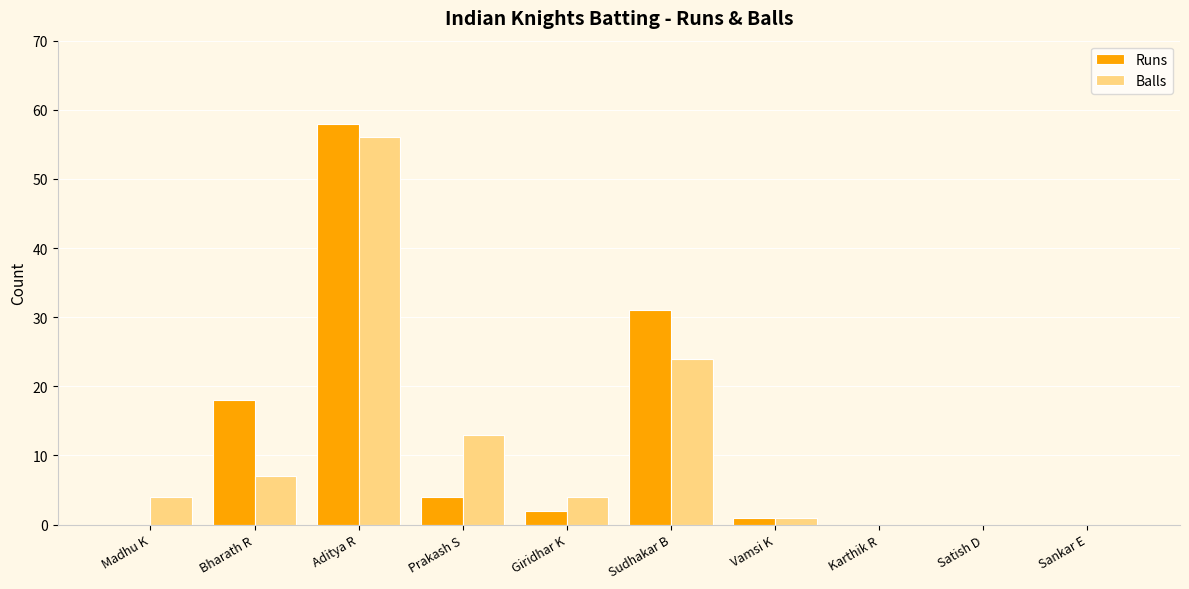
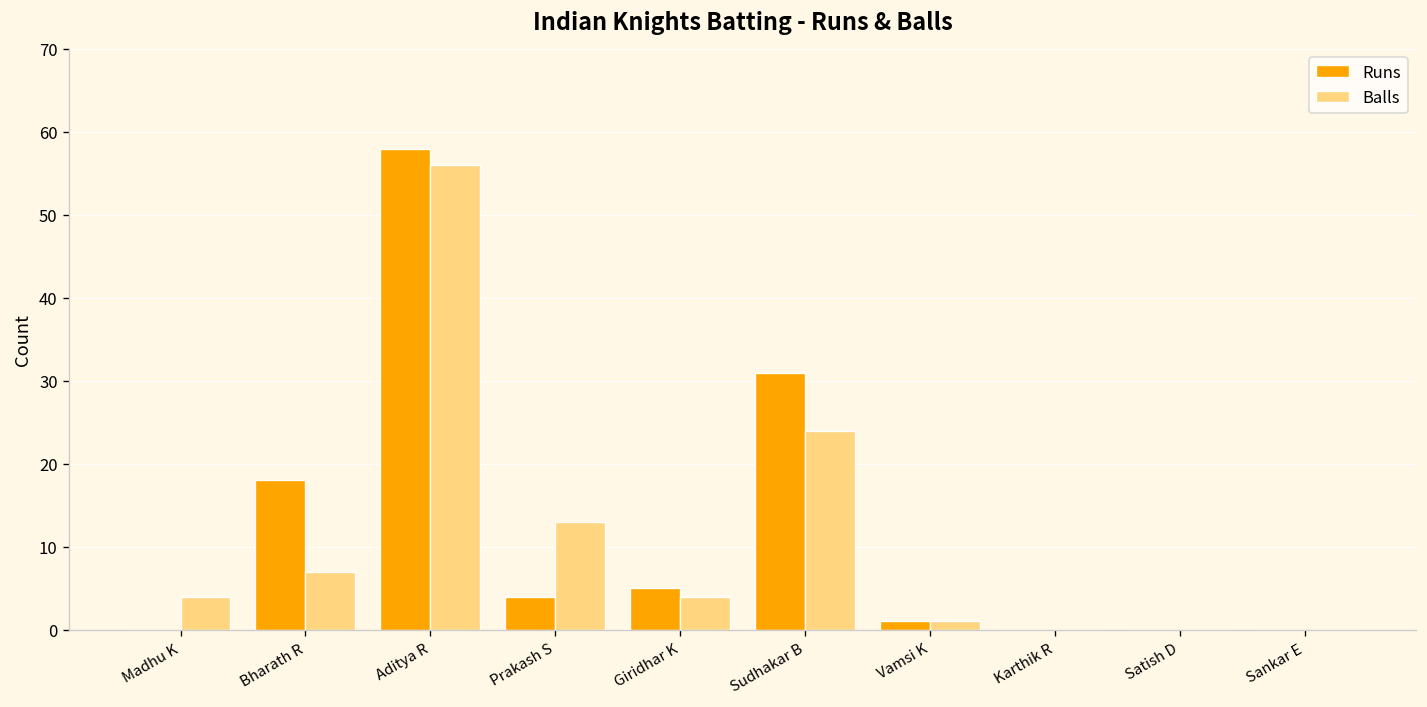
Runs, Giridhar K: 2 -> 5
